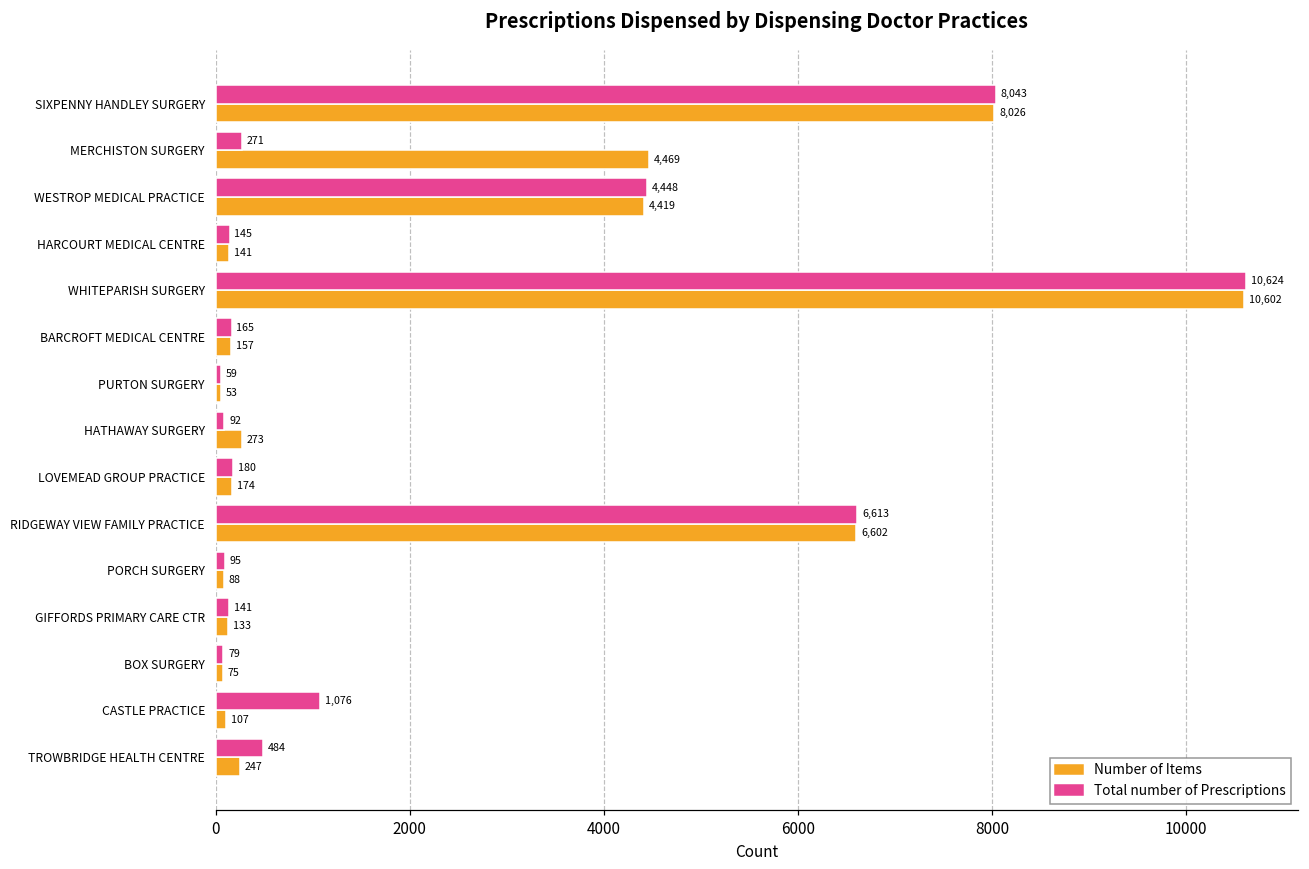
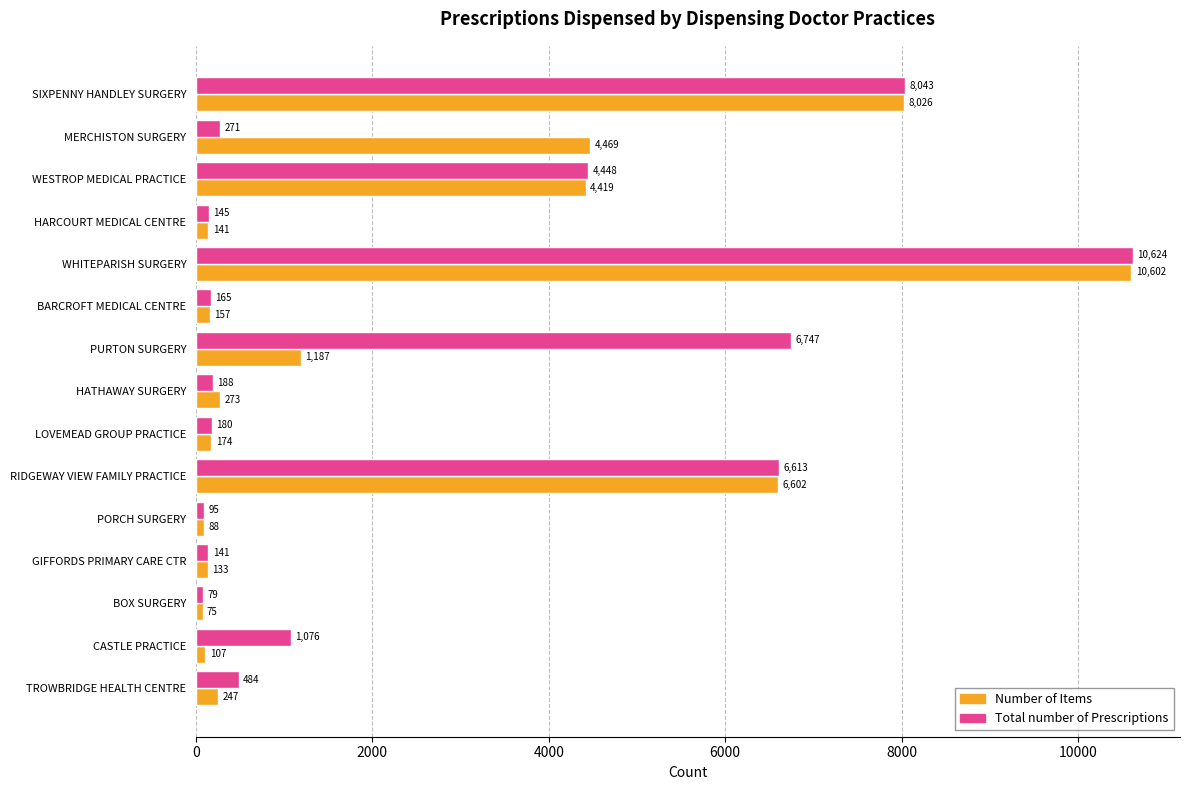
Total number of Prescriptions, PURTON SURGERY: 59 -> 6,747
Number of Items, PURTON SURGERY: 53 -> 1,187
Total number of Prescriptions, HATHAWAY SURGERY: 92 -> 188
